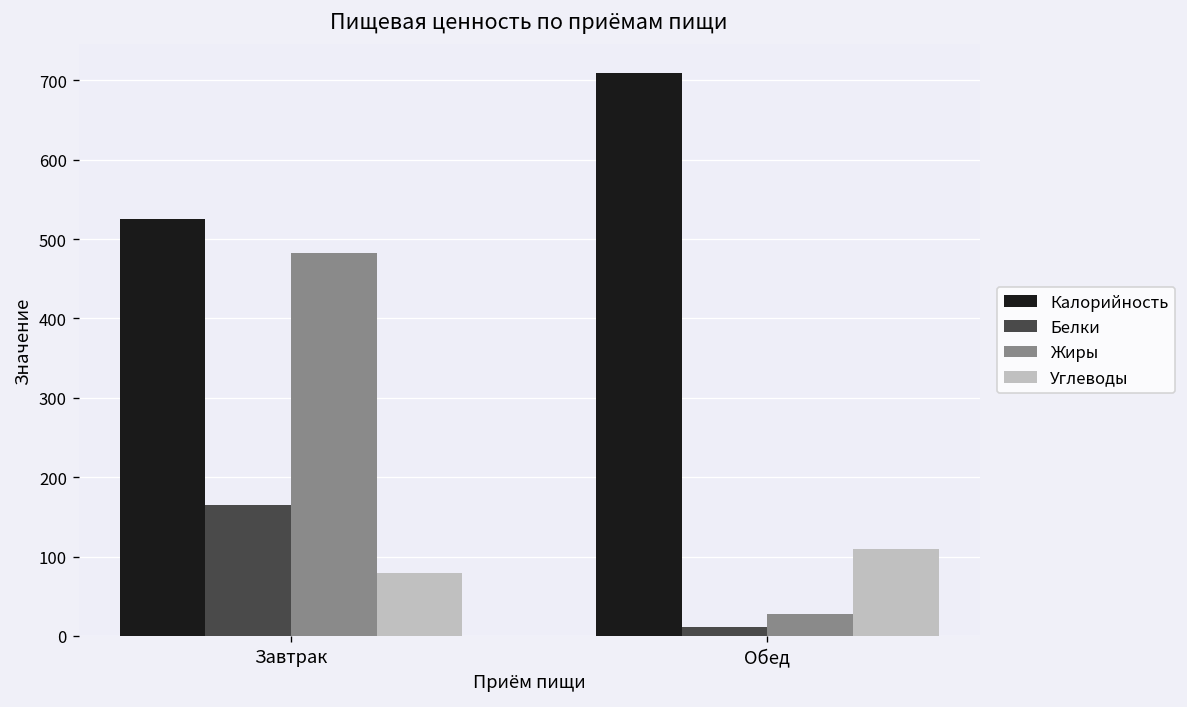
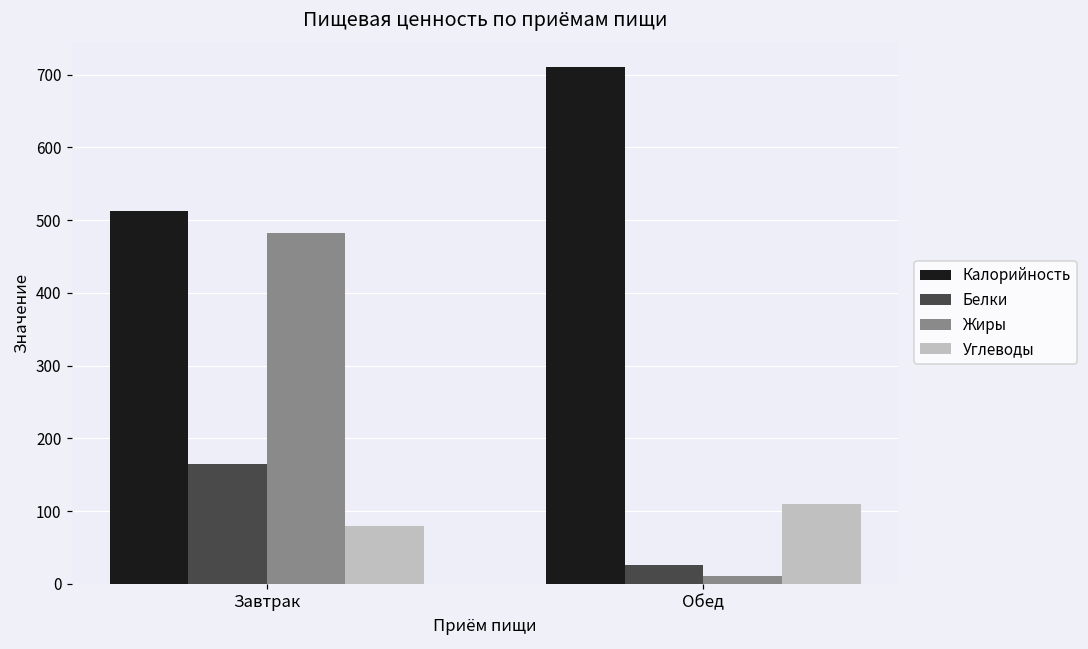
Калорийность, Завтрак: 530 -> 510
Белки, Обед: 10 -> 30
Жиры, Обед: 30 -> 10
